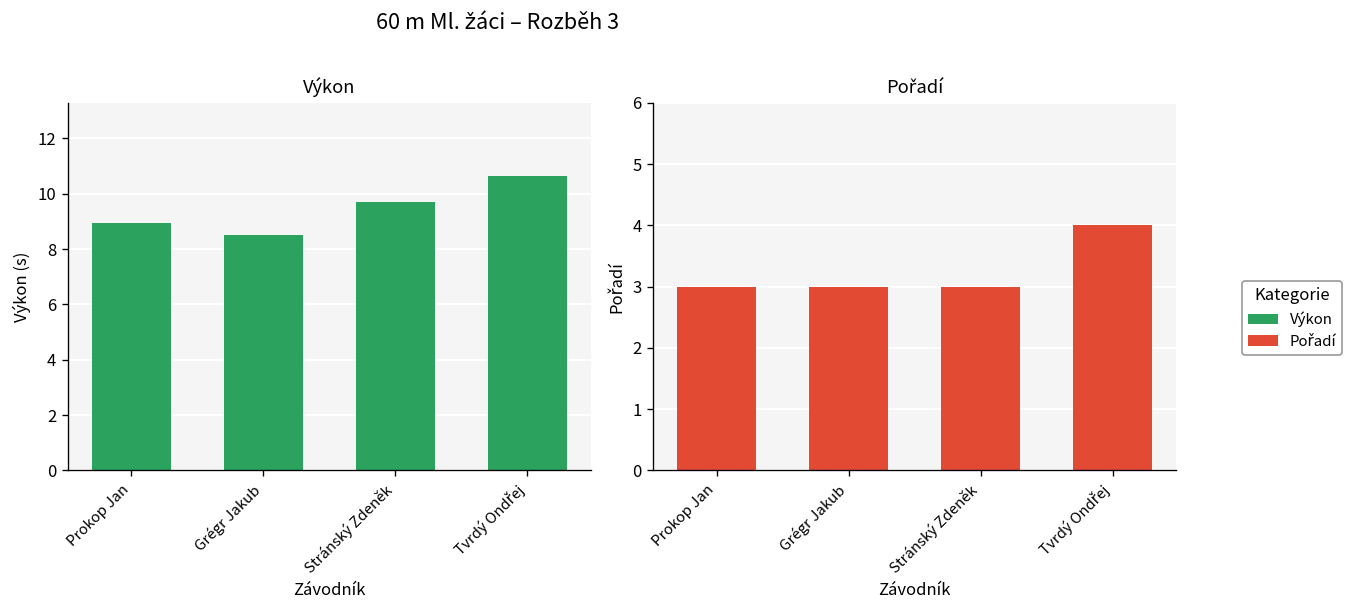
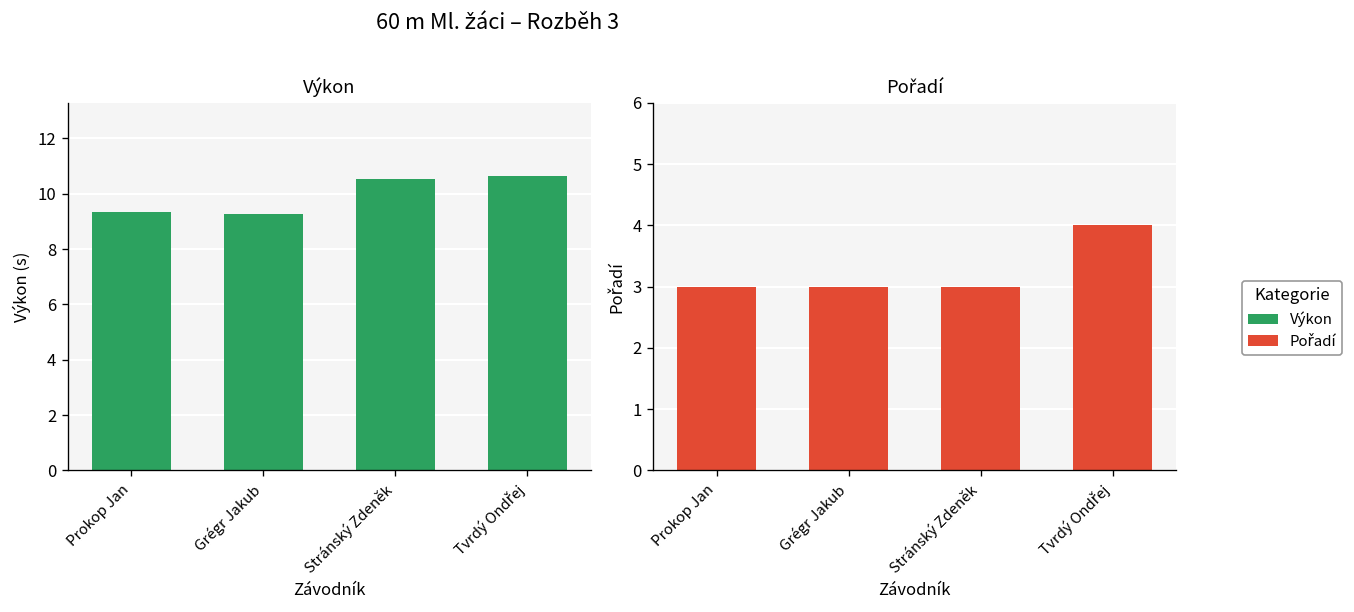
Výkon, Prokop Jan: 9.0 -> 9.3
Výkon, Grégr Jakub: 8.5 -> 9.3
Výkon, Stránský Zdeněk: 9.7 -> 10.5
